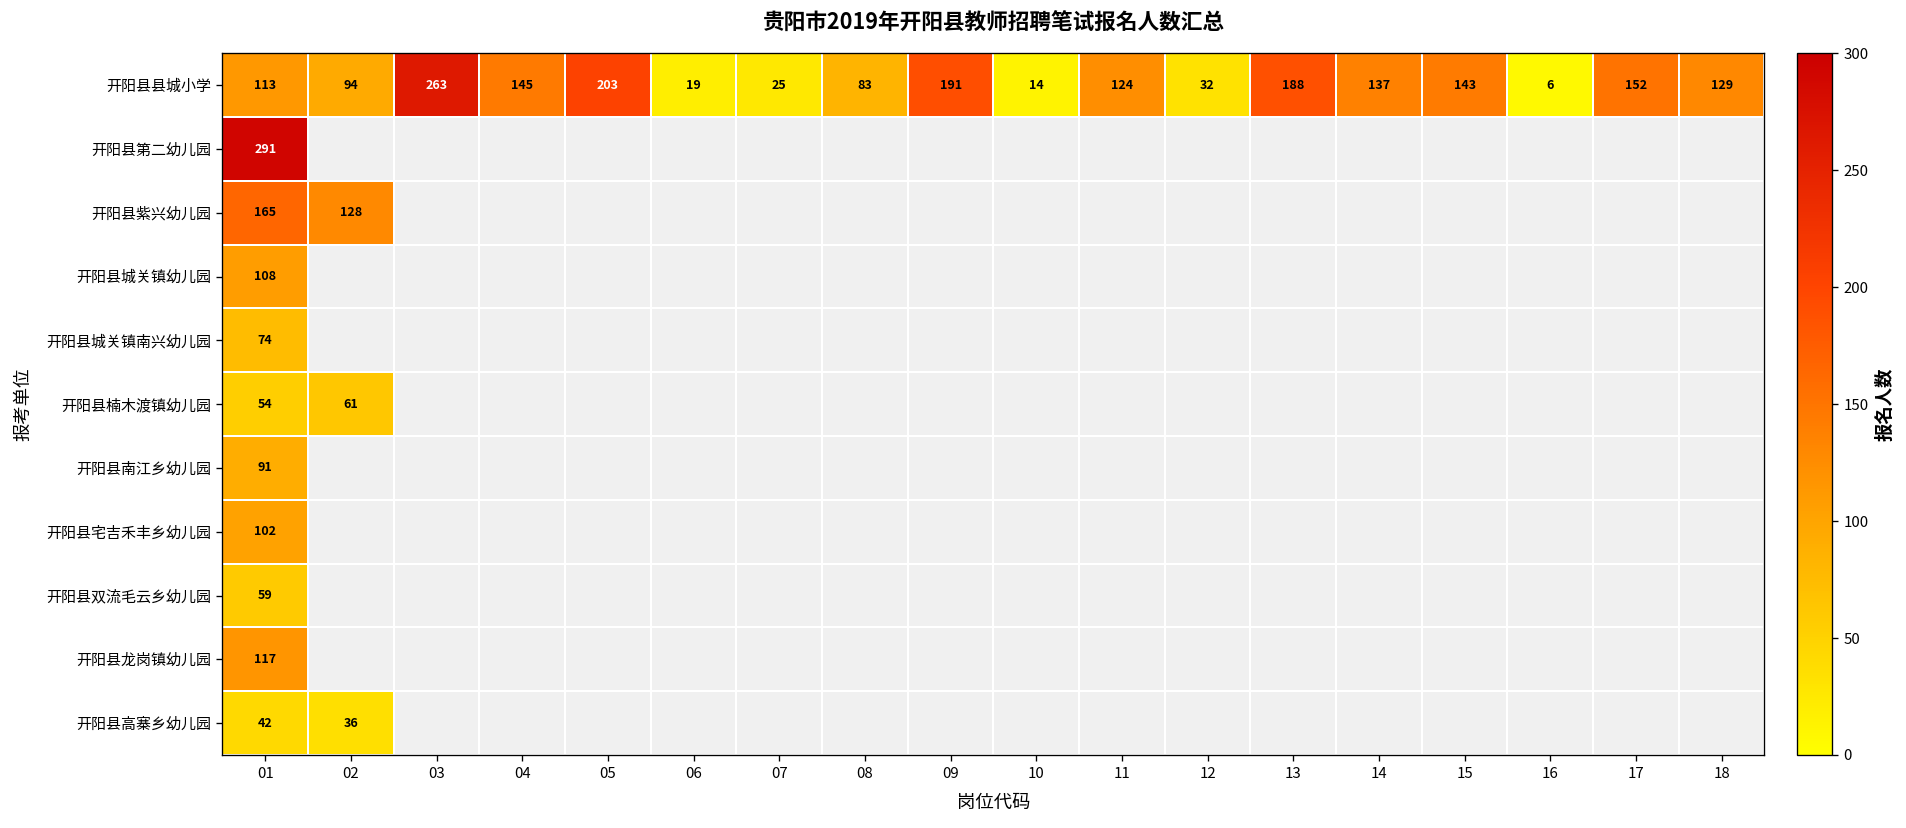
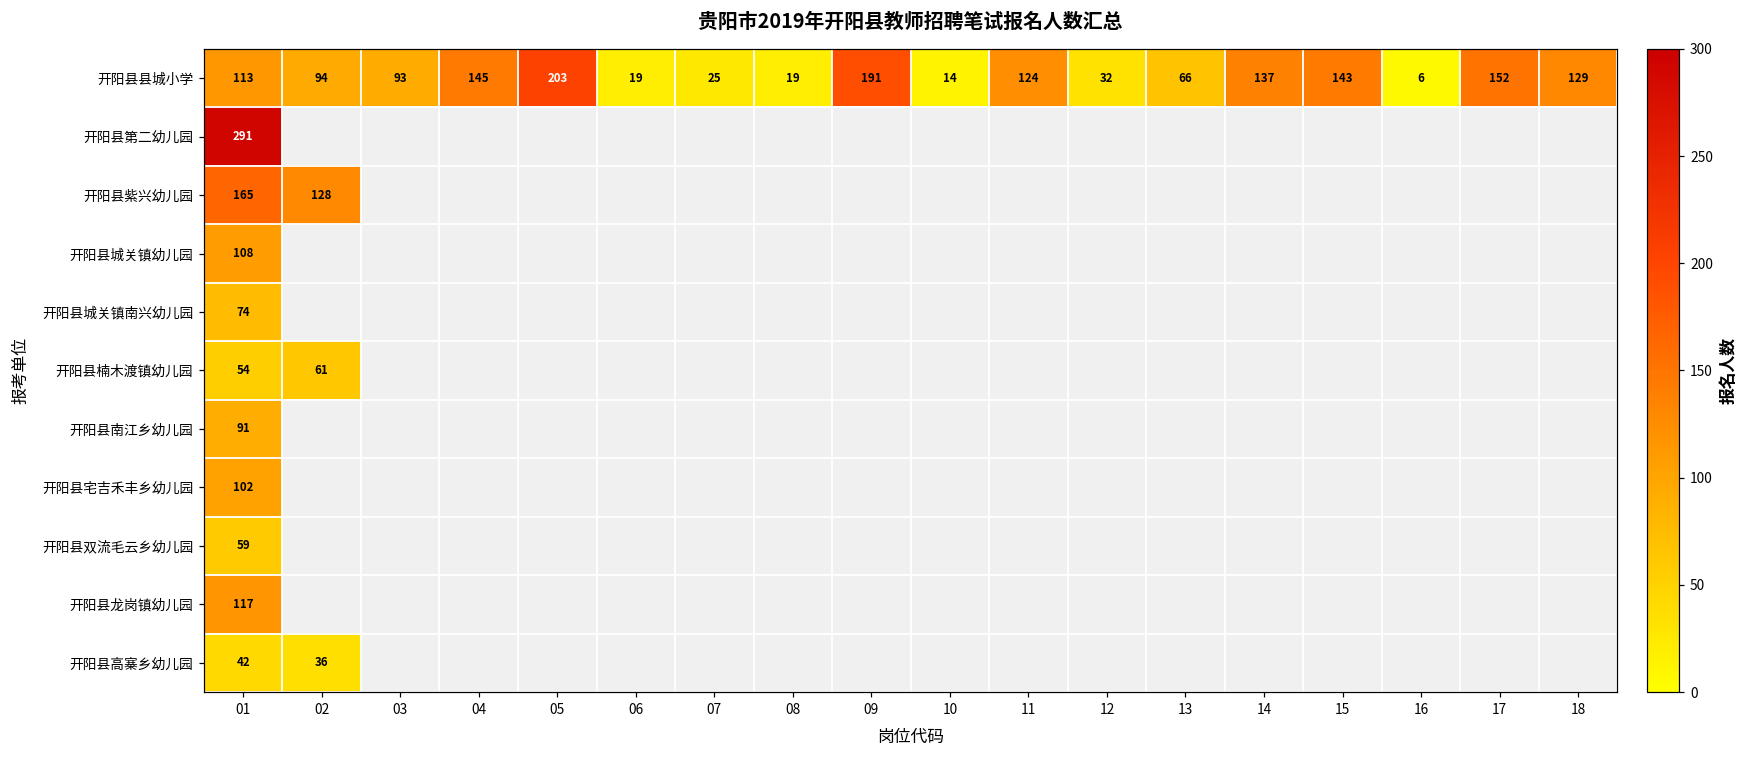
开阳县县城小学, 03: 263 -> 93
开阳县县城小学, 08: 83 -> 19
开阳县县城小学, 13: 188 -> 66
